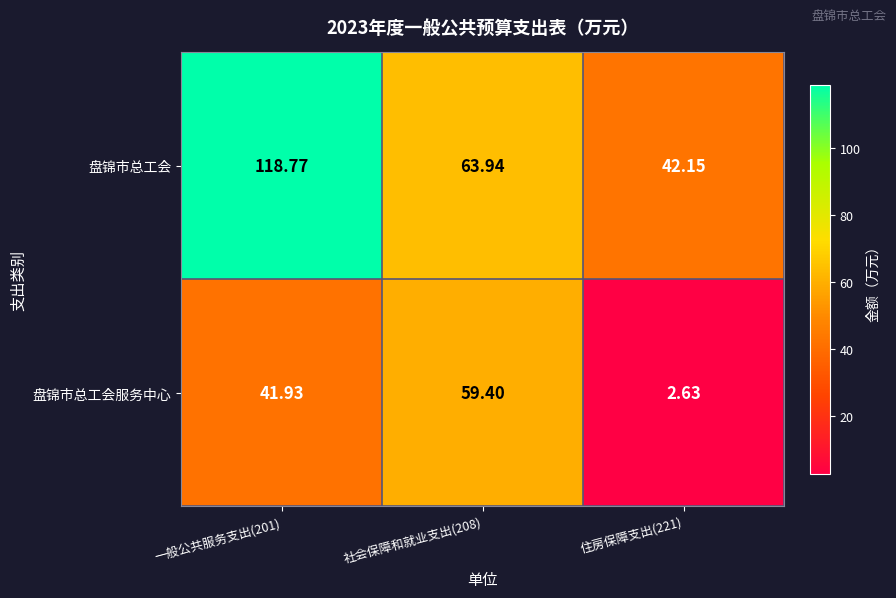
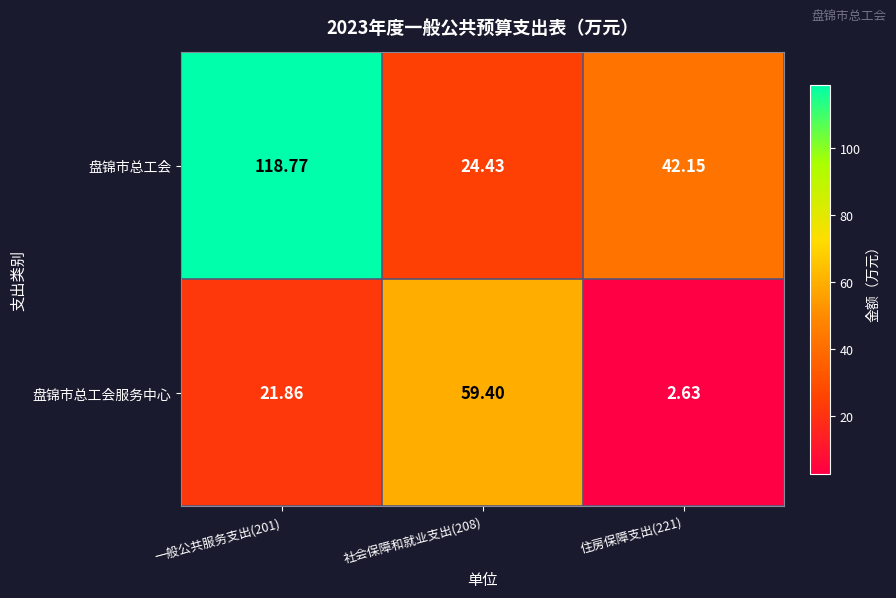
盘锦市总工会, 社会保障和就业支出(208): 63.94 -> 24.43
盘锦市总工会服务中心, 一般公共服务支出(201): 41.93 -> 21.86
